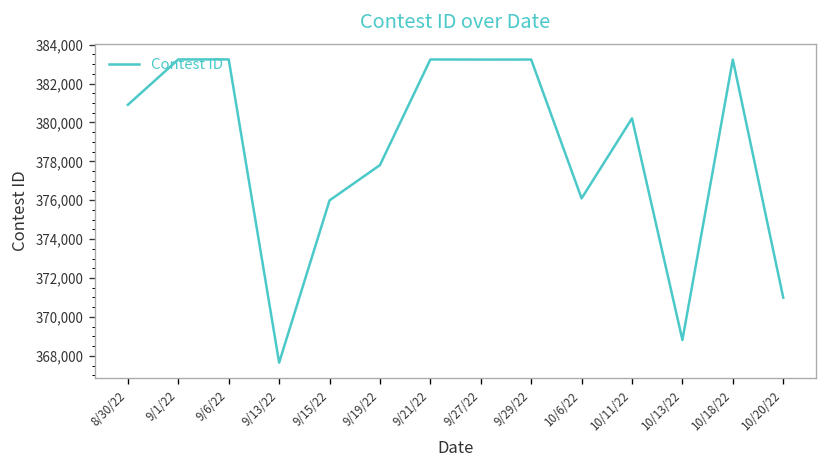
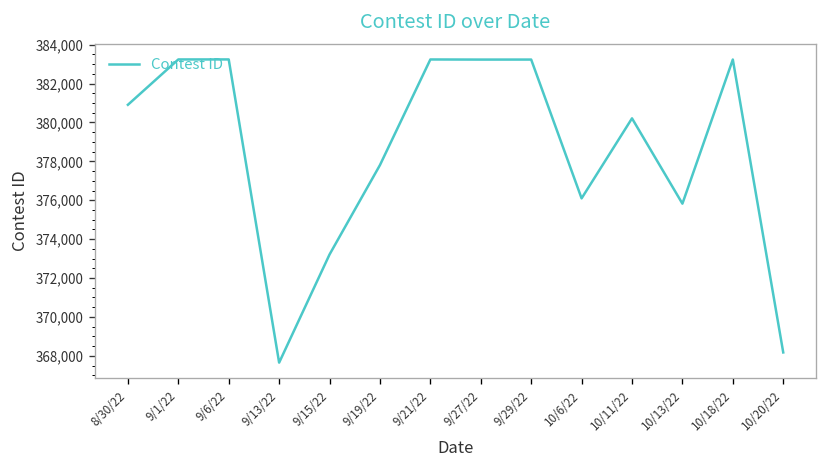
9/15/22: 376,000 -> 373,200
10/13/22: 368,800 -> 375,800
10/20/22: 371,000 -> 368,200
